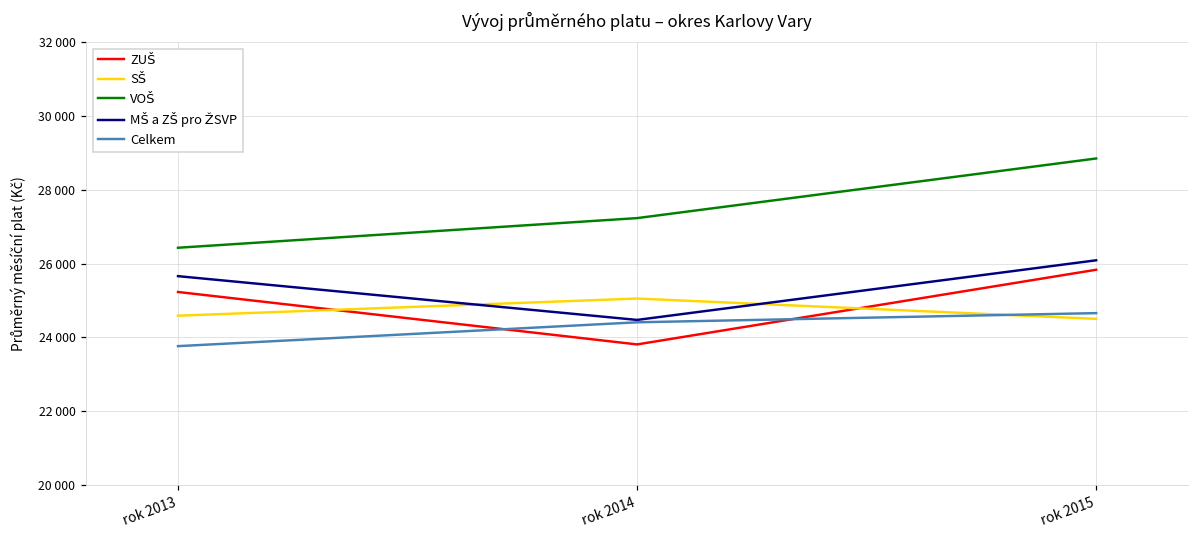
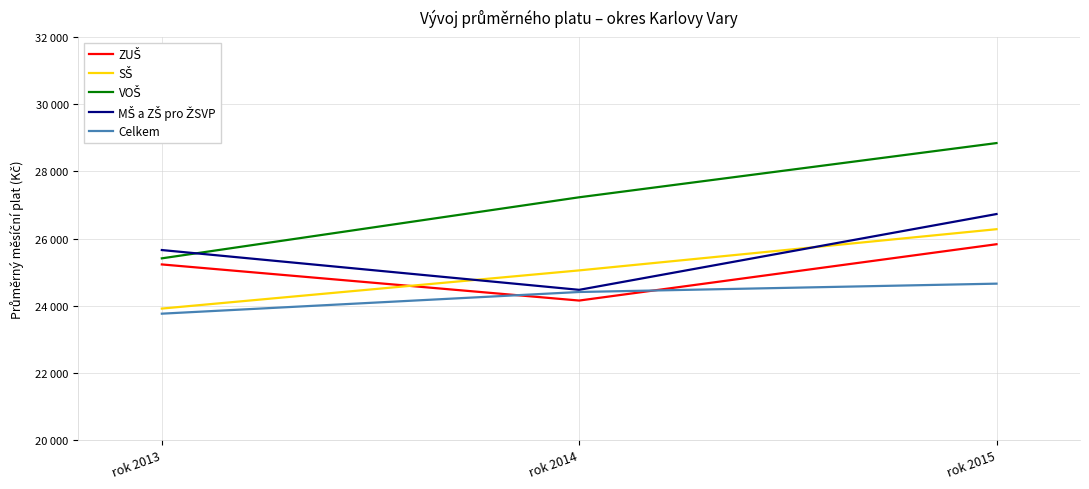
SŠ, rok 2013: 24600 -> 23900
VOŠ, rok 2013: 26400 -> 25400
ZUŠ, rok 2014: 23800 -> 24200
SŠ, rok 2015: 24500 -> 26300
MŠ a ZŠ pro ŽSVP, rok 2015: 26100 -> 26700
